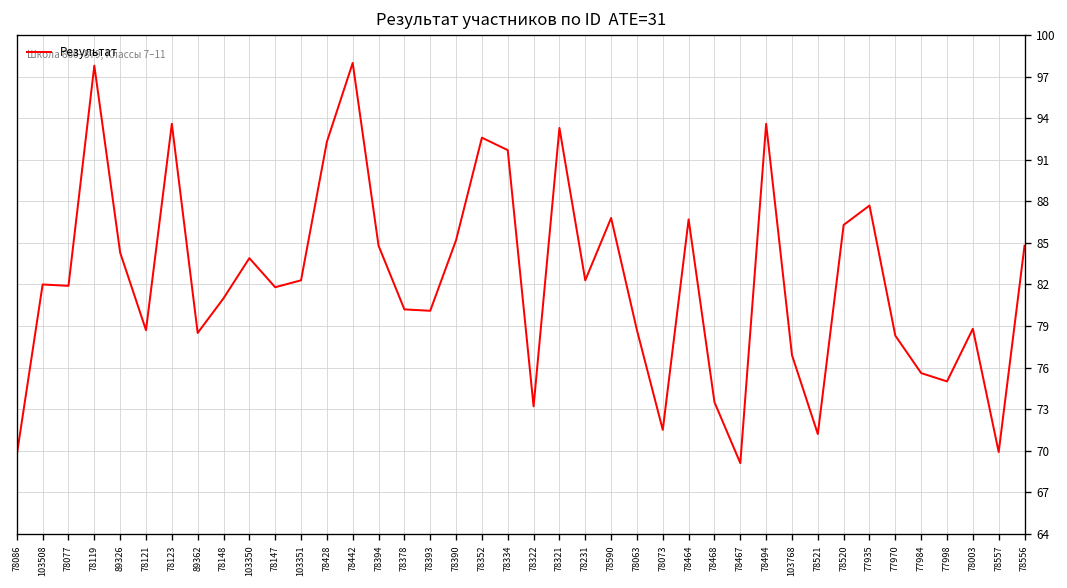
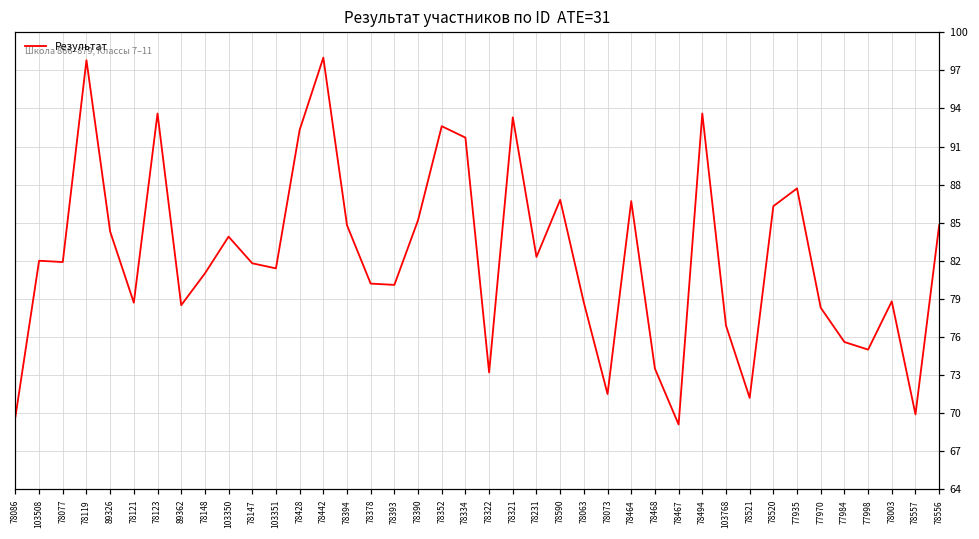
103351: 82.3 -> 81.4
